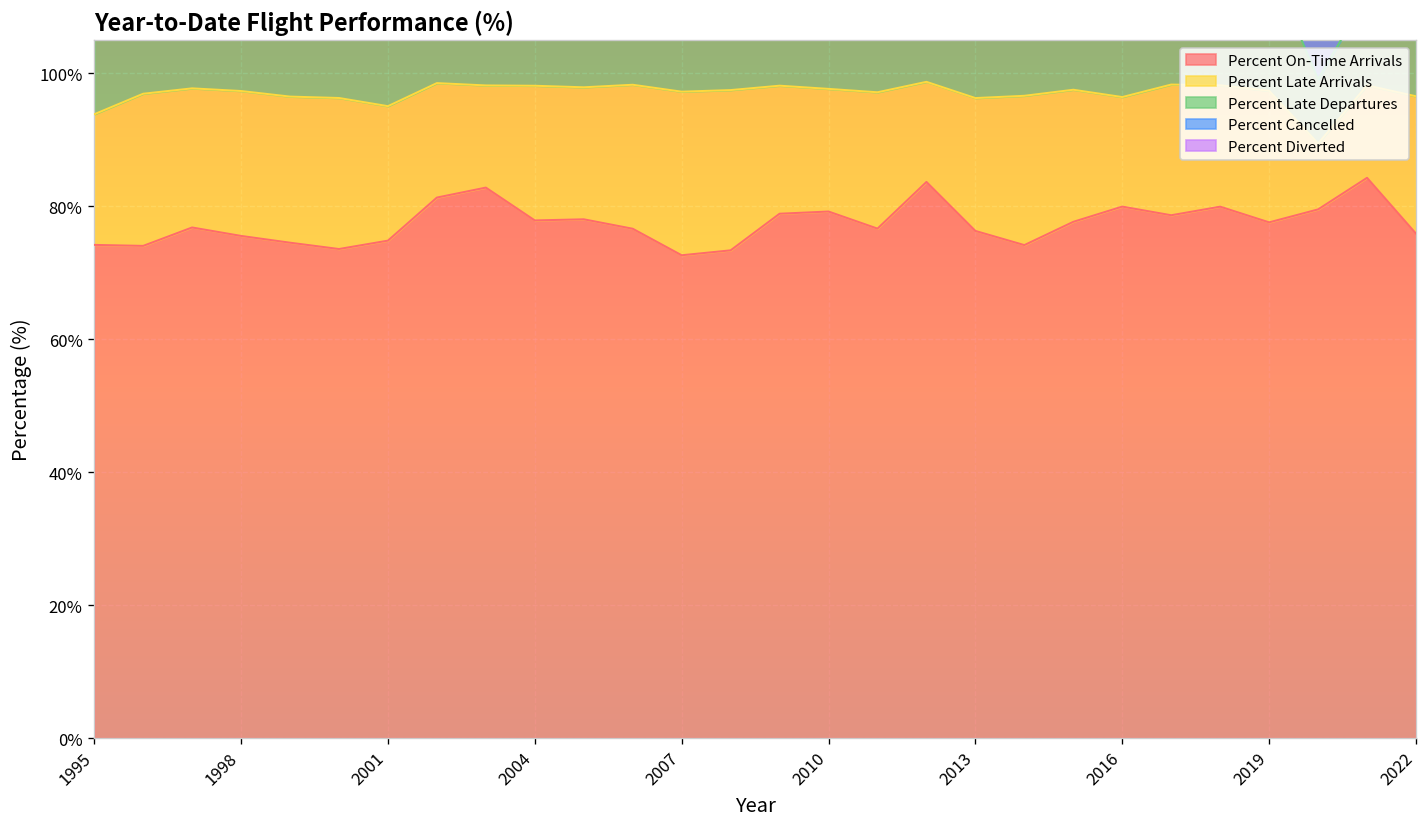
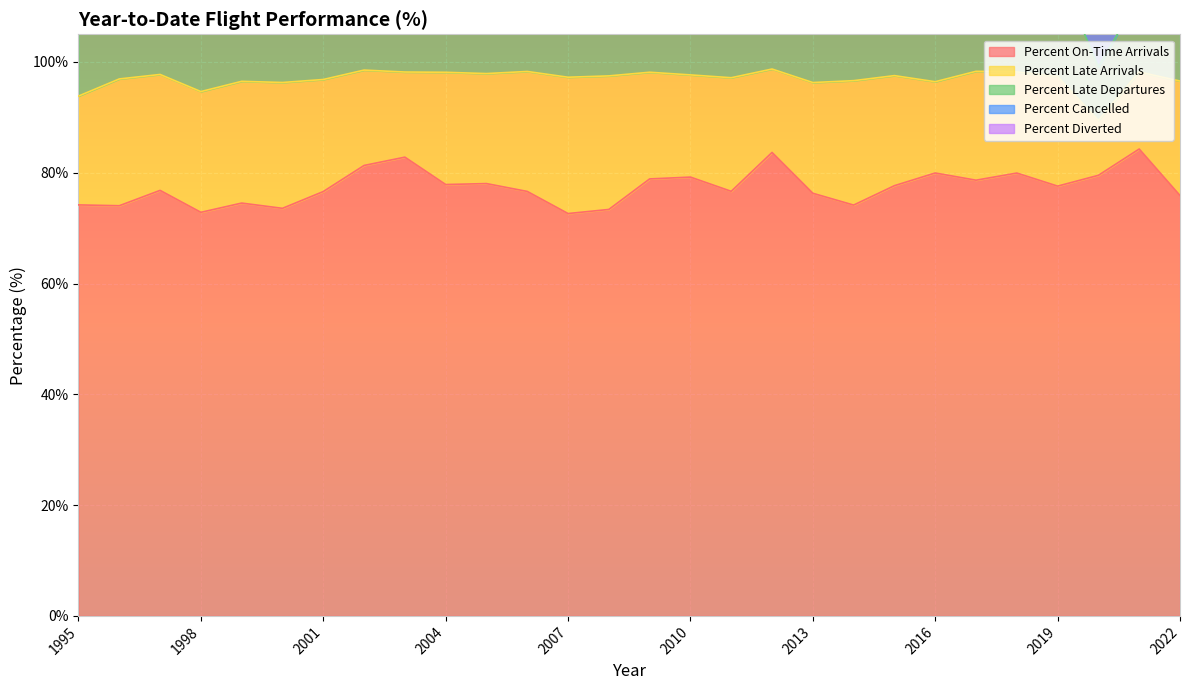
Percent On-Time Arrivals, 1998: 76% -> 73%
Percent On-Time Arrivals, 2001: 75% -> 77%
